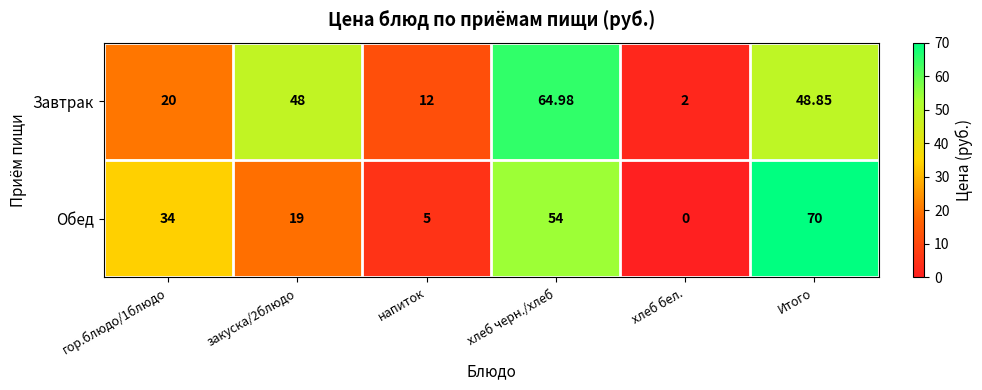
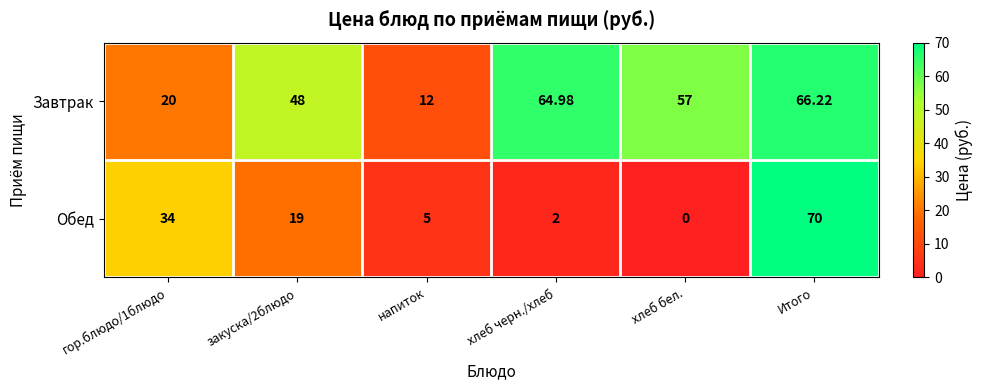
Завтрак, хлеб бел.: 2 -> 57
Завтрак, Итого: 48.85 -> 66.22
Обед, хлеб черн./хлеб: 54 -> 2
